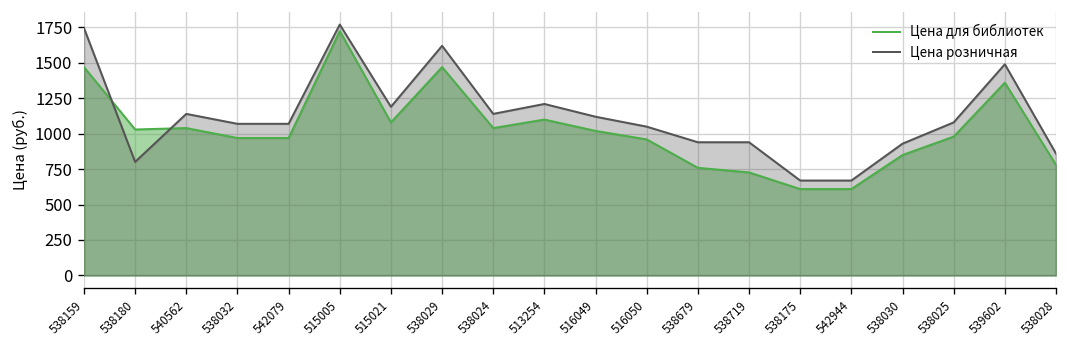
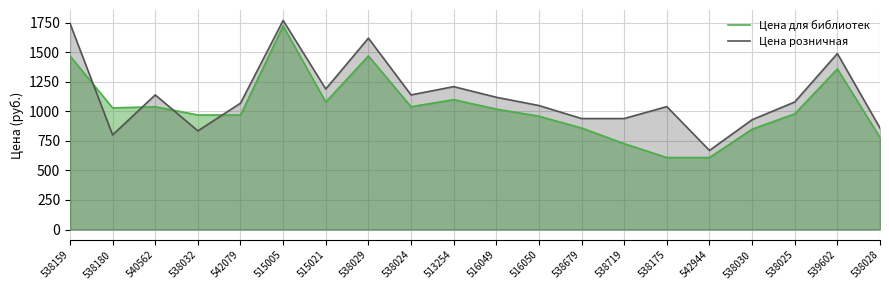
Цена розничная, 538032: 1070 -> 830
Цена для библиотек, 538679: 760 -> 860
Цена розничная, 538175: 670 -> 1040
